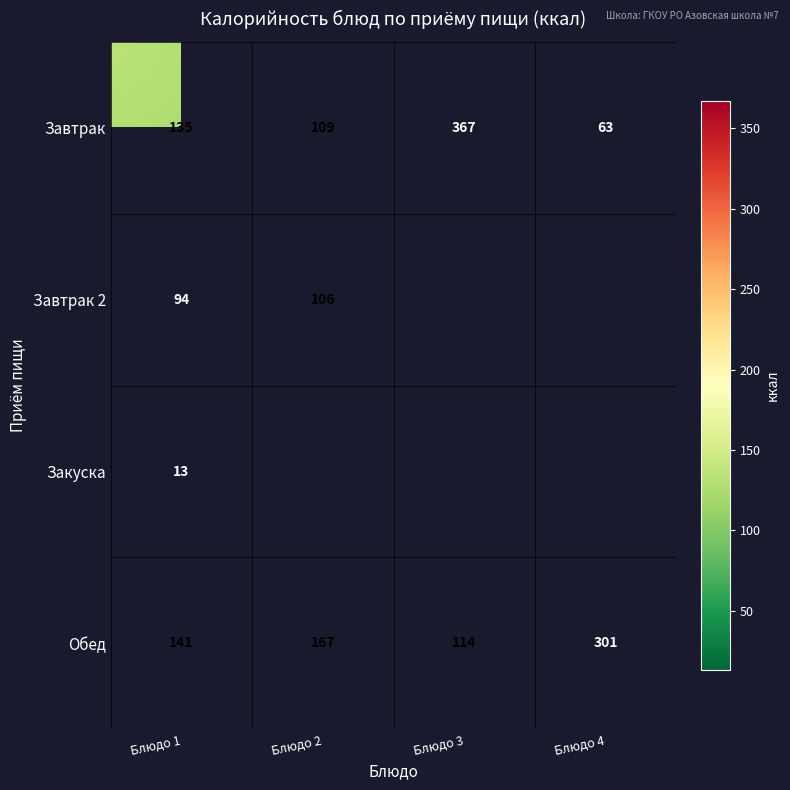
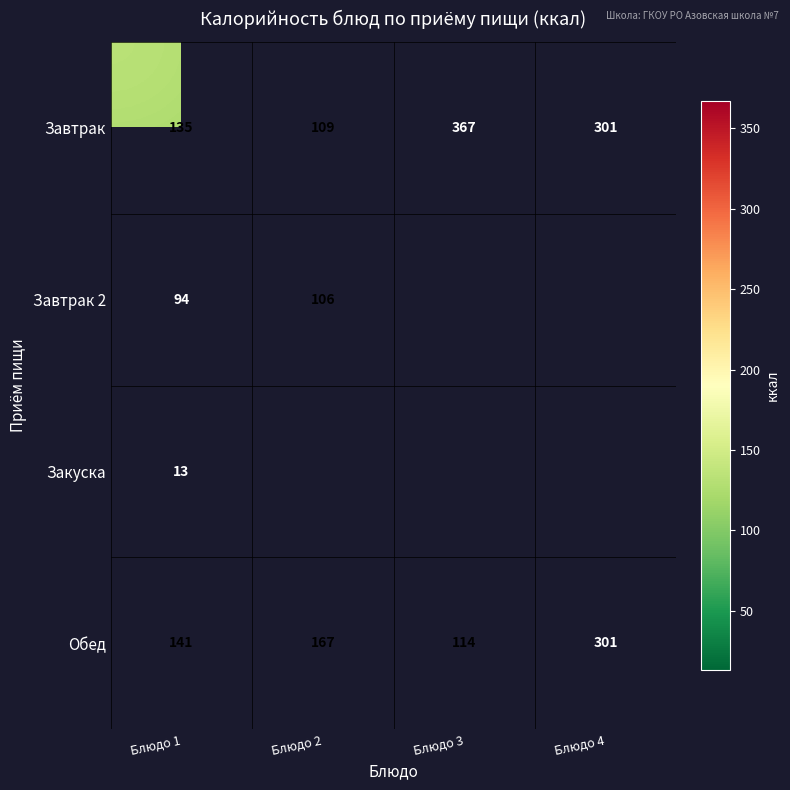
Завтрак, Блюдо 4: 63 -> 301
